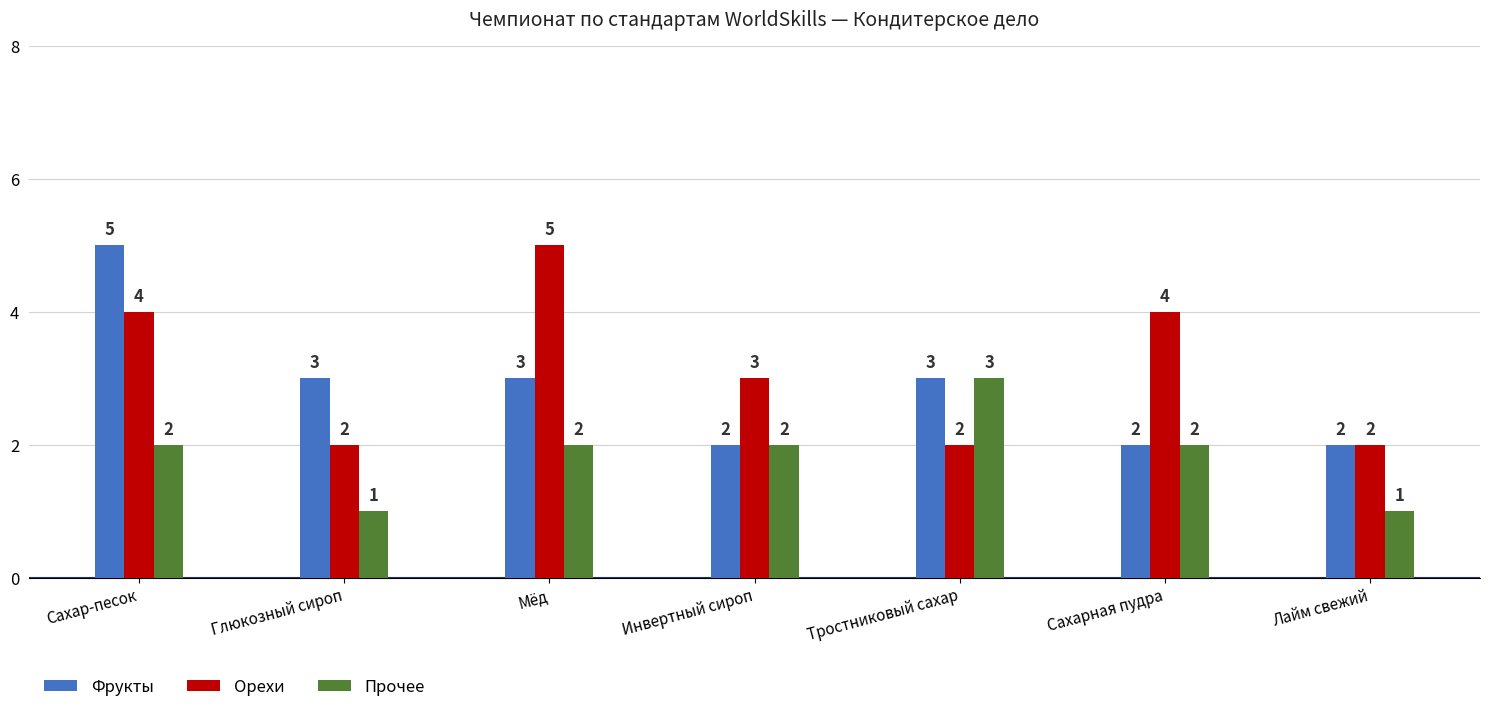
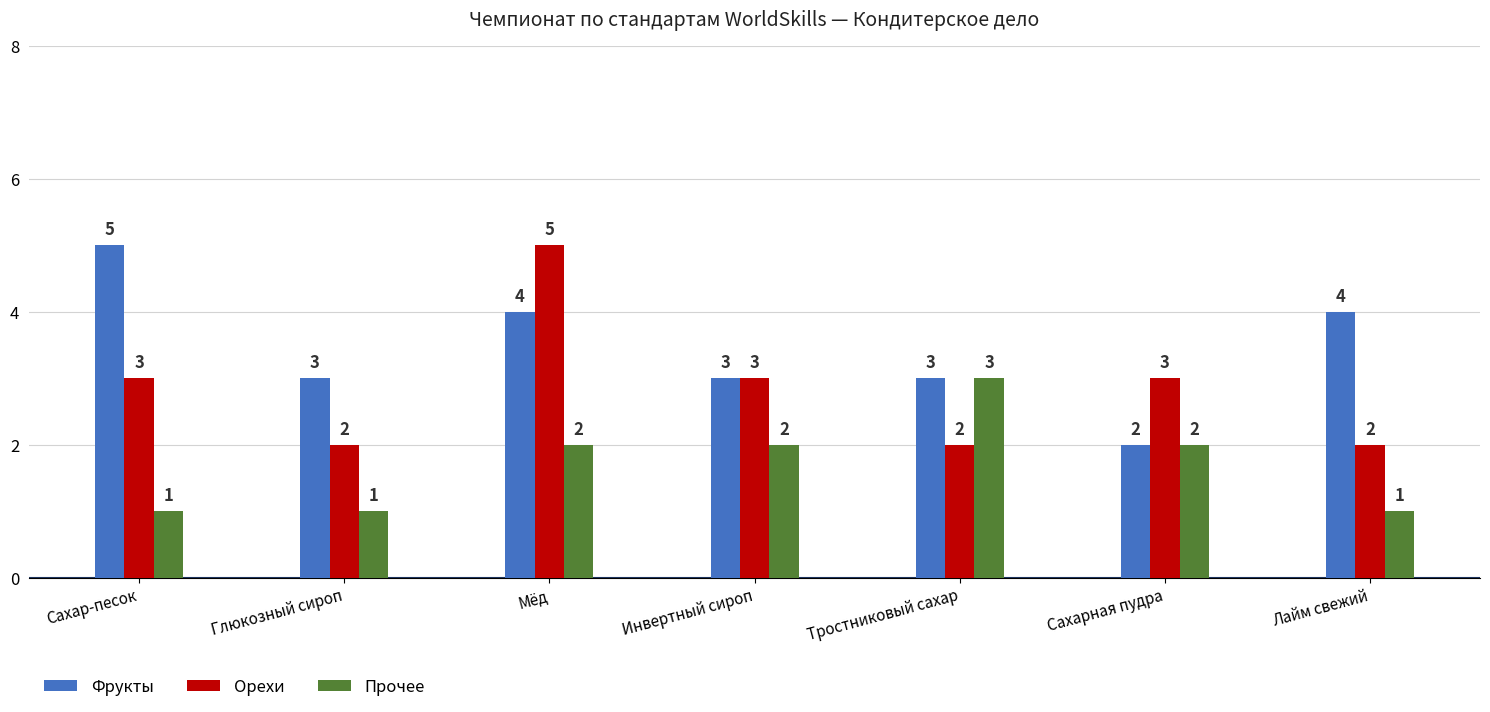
Орехи, Сахар-песок: 4 -> 3
Прочее, Сахар-песок: 2 -> 1
Фрукты, Мёд: 3 -> 4
Фрукты, Инвертный сироп: 2 -> 3
Орехи, Сахарная пудра: 4 -> 3
Фрукты, Лайм свежий: 2 -> 4
